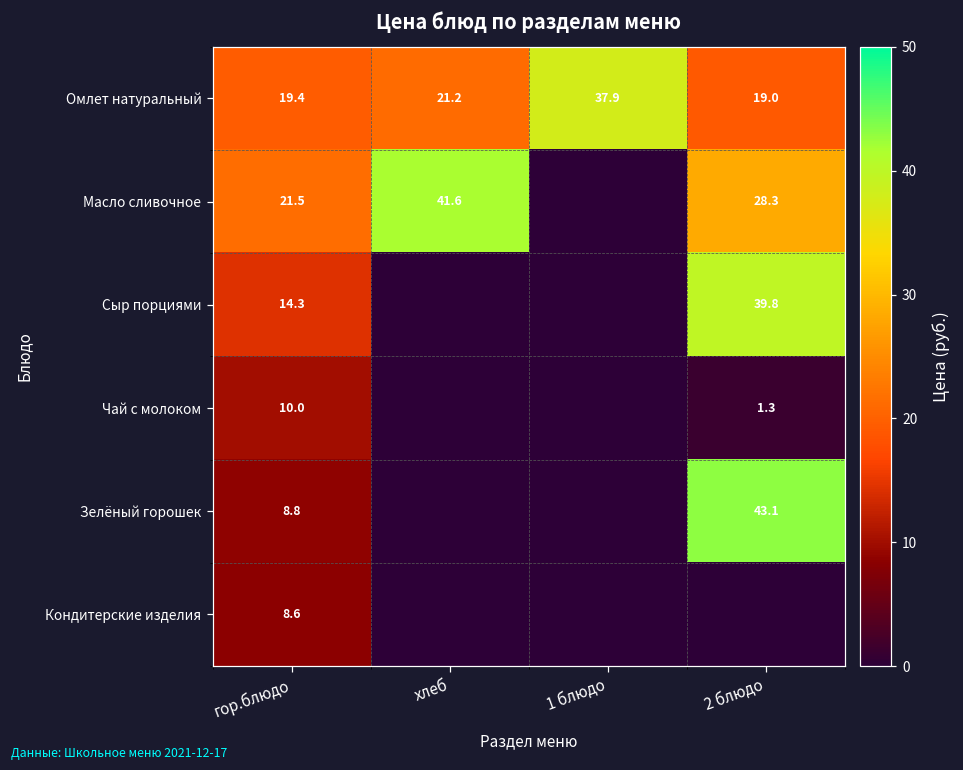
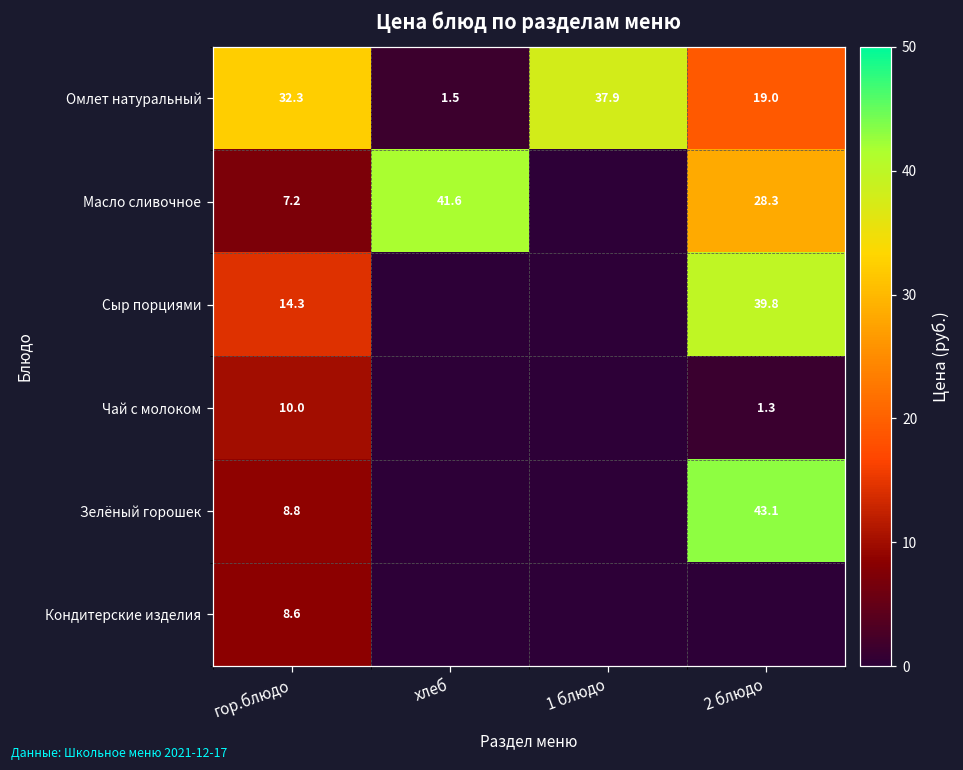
Омлет натуральный, гор.блюдо: 19.4 -> 32.3
Омлет натуральный, хлеб: 21.2 -> 1.5
Масло сливочное, гор.блюдо: 21.5 -> 7.2
